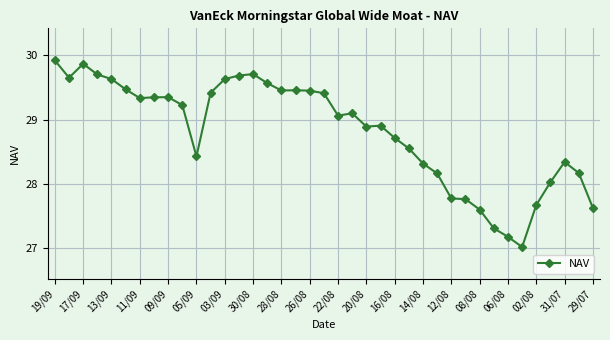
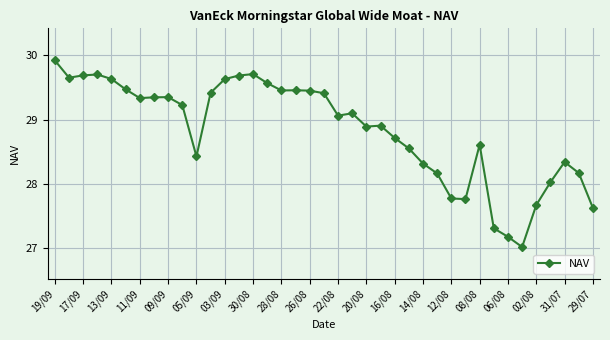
17/09: 29.9 -> 29.7
08/08: 27.6 -> 28.6
